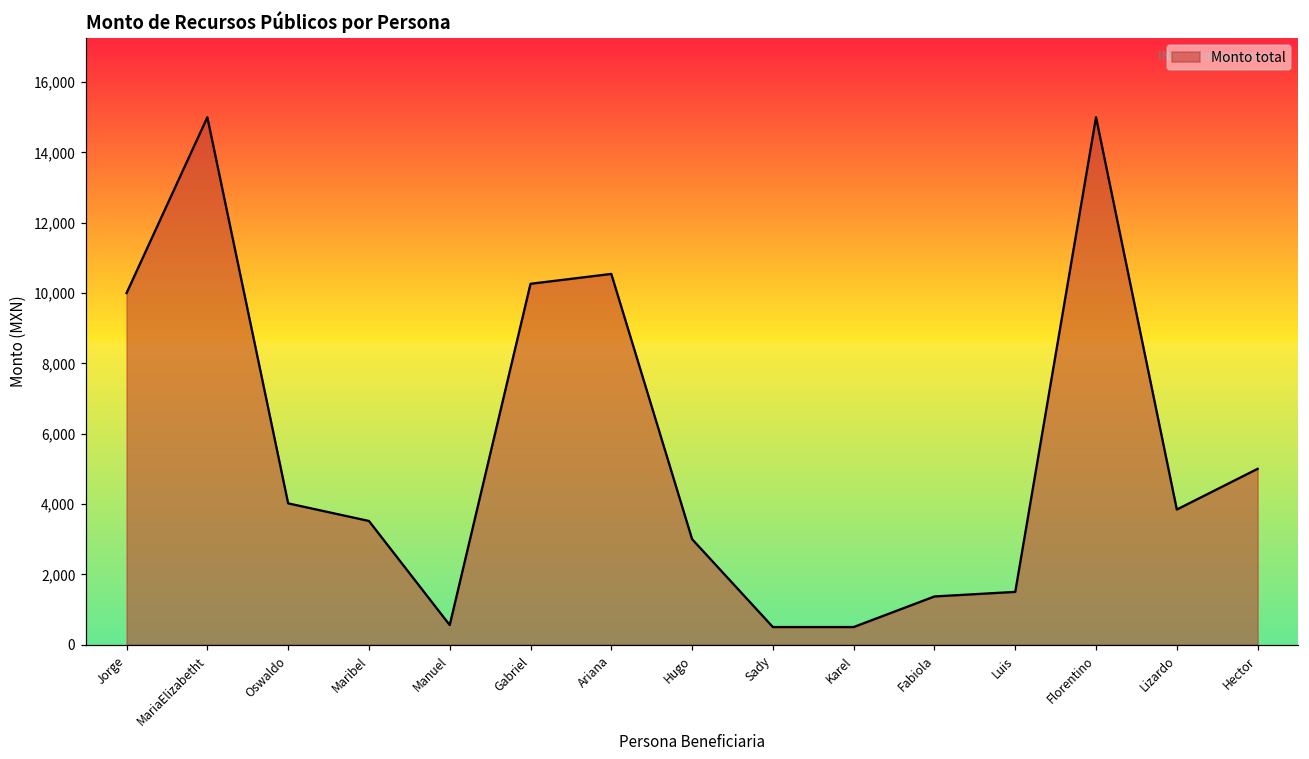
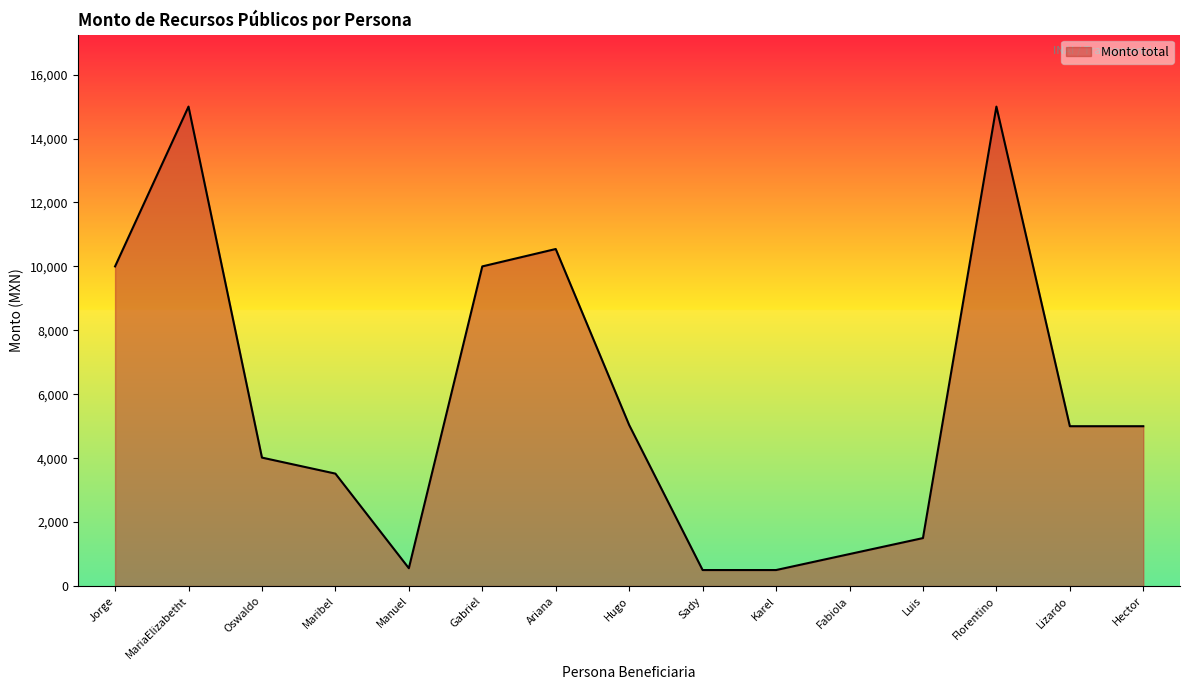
Gabriel: 10,300 -> 10,000
Hugo: 3,000 -> 5,000
Fabiola: 1,400 -> 1,000
Lizardo: 3,800 -> 5,000
